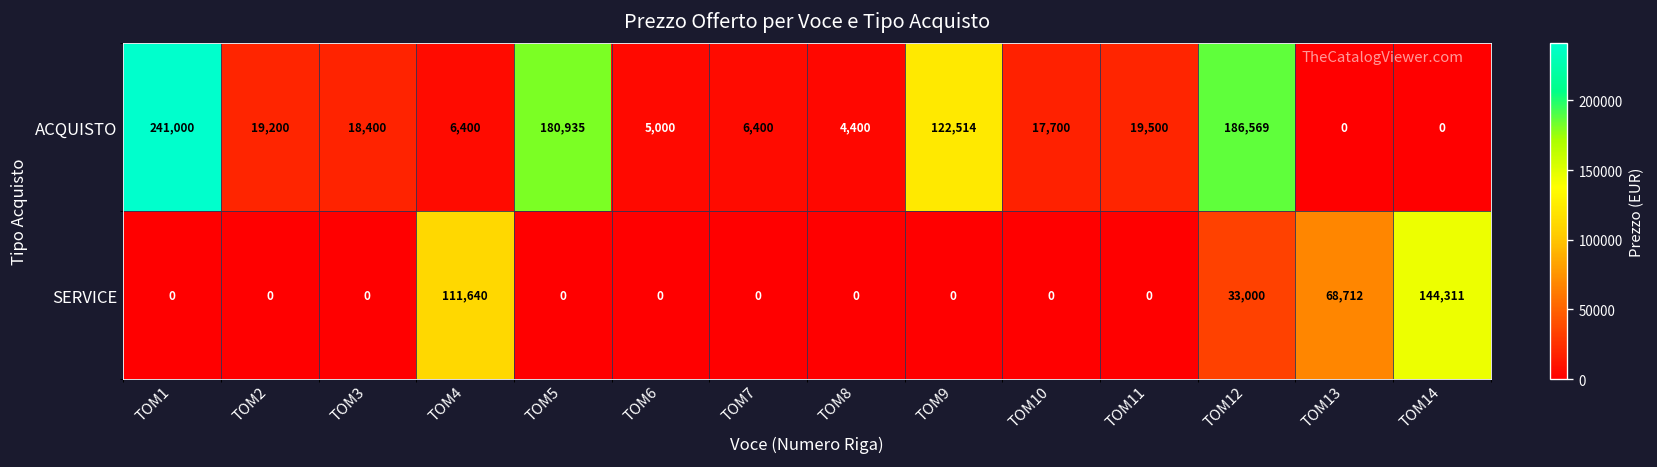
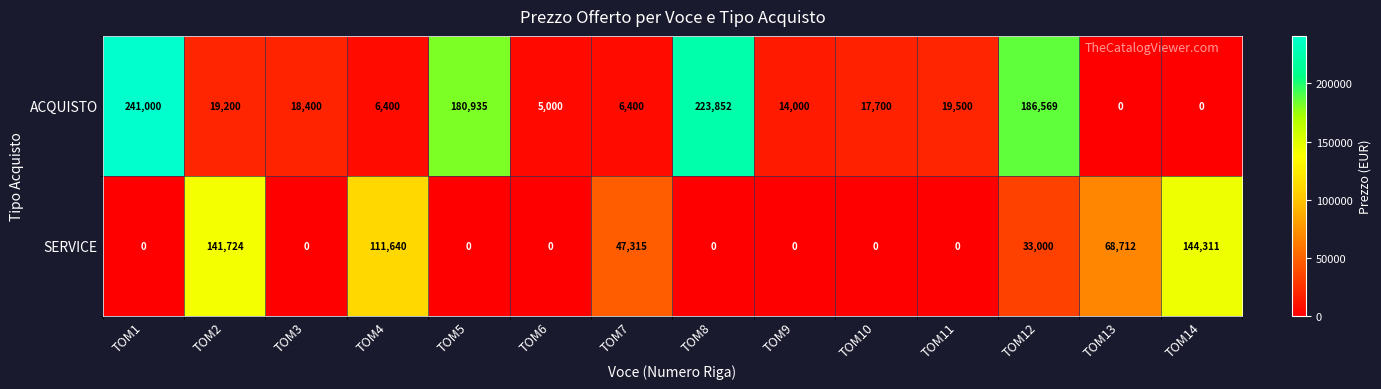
ACQUISTO, TOM8: 4,400 -> 223,852
ACQUISTO, TOM9: 122,514 -> 14,000
SERVICE, TOM2: 0 -> 141,724
SERVICE, TOM7: 0 -> 47,315
